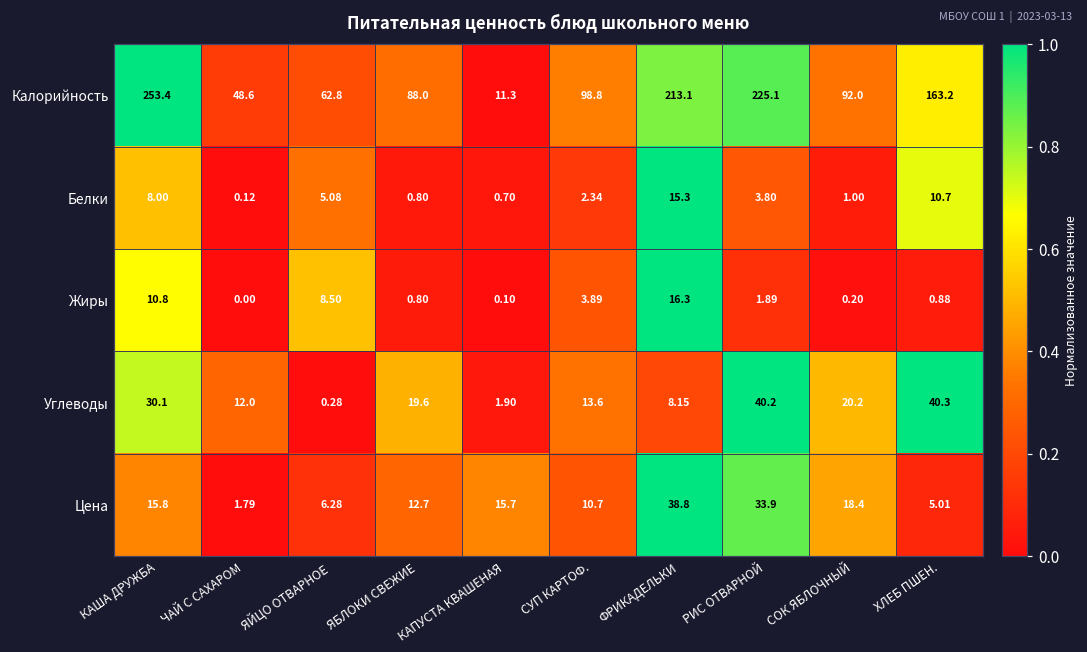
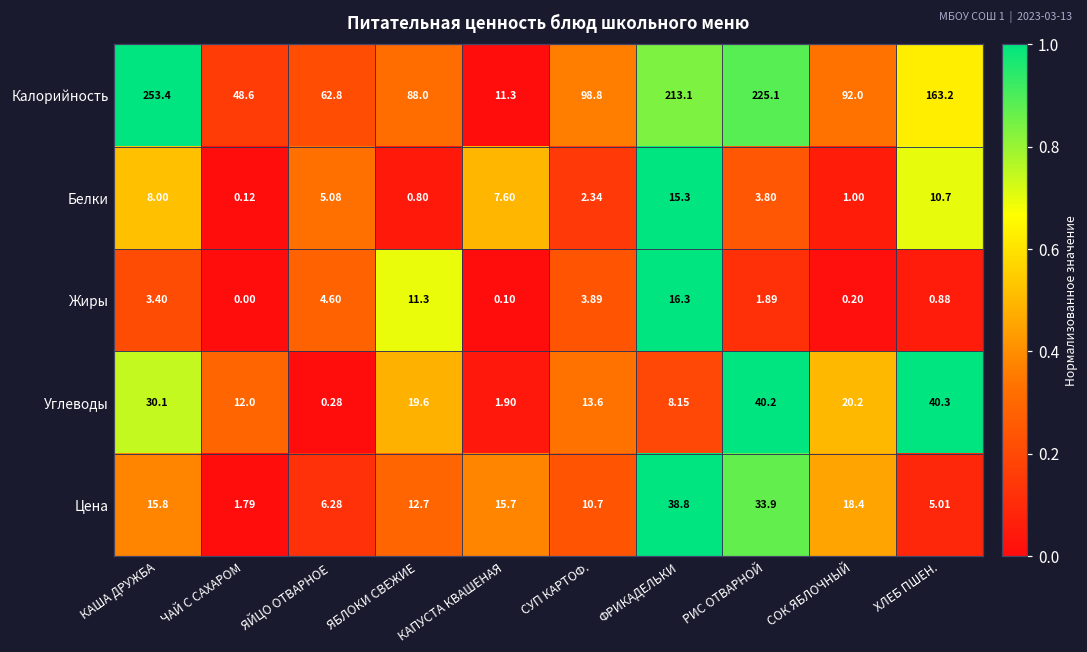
Белки, КАПУСТА КВАШЕНАЯ: 0.70 -> 7.60
Жиры, КАША ДРУЖБА: 10.8 -> 3.40
Жиры, ЯЙЦО ОТВАРНОЕ: 8.50 -> 4.60
Жиры, ЯБЛОКИ СВЕЖИЕ: 0.80 -> 11.3
